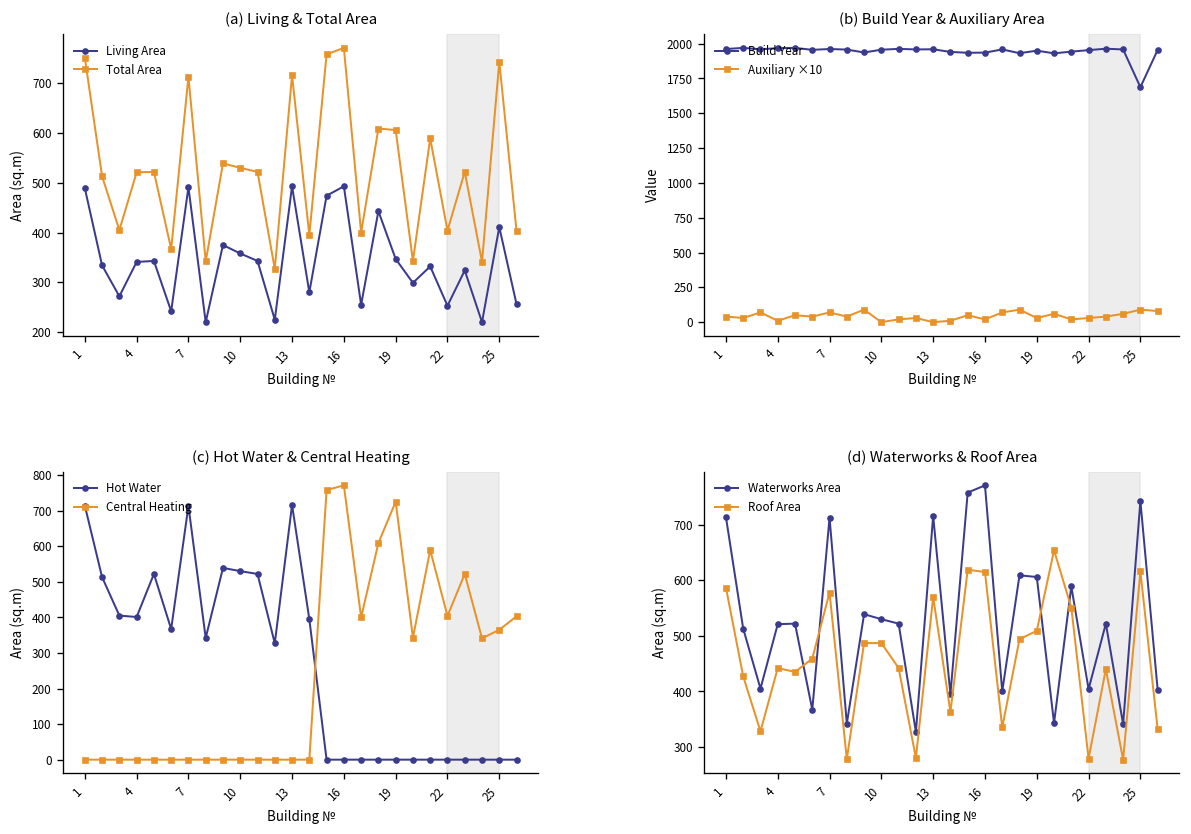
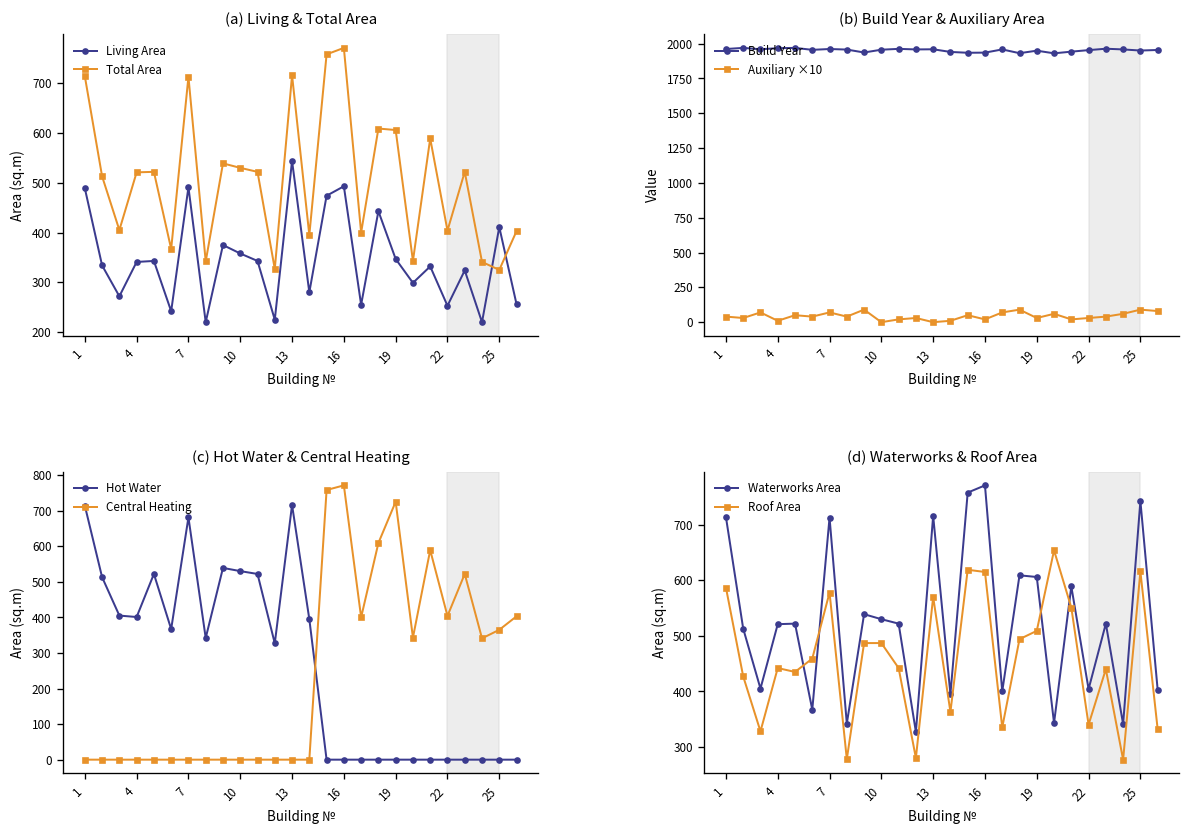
(a) Living & Total Area, Total Area, 1: 750 -> 710
(a) Living & Total Area, Living Area, 13: 490 -> 540
(a) Living & Total Area, Total Area, 25: 740 -> 330
(b) Build Year & Auxiliary Area, Build Year, 25: 1690 -> 1950
(c) Hot Water & Central Heating, Hot Water, 7: 710 -> 680
(d) Waterworks & Roof Area, Roof Area, 22: 280 -> 340
